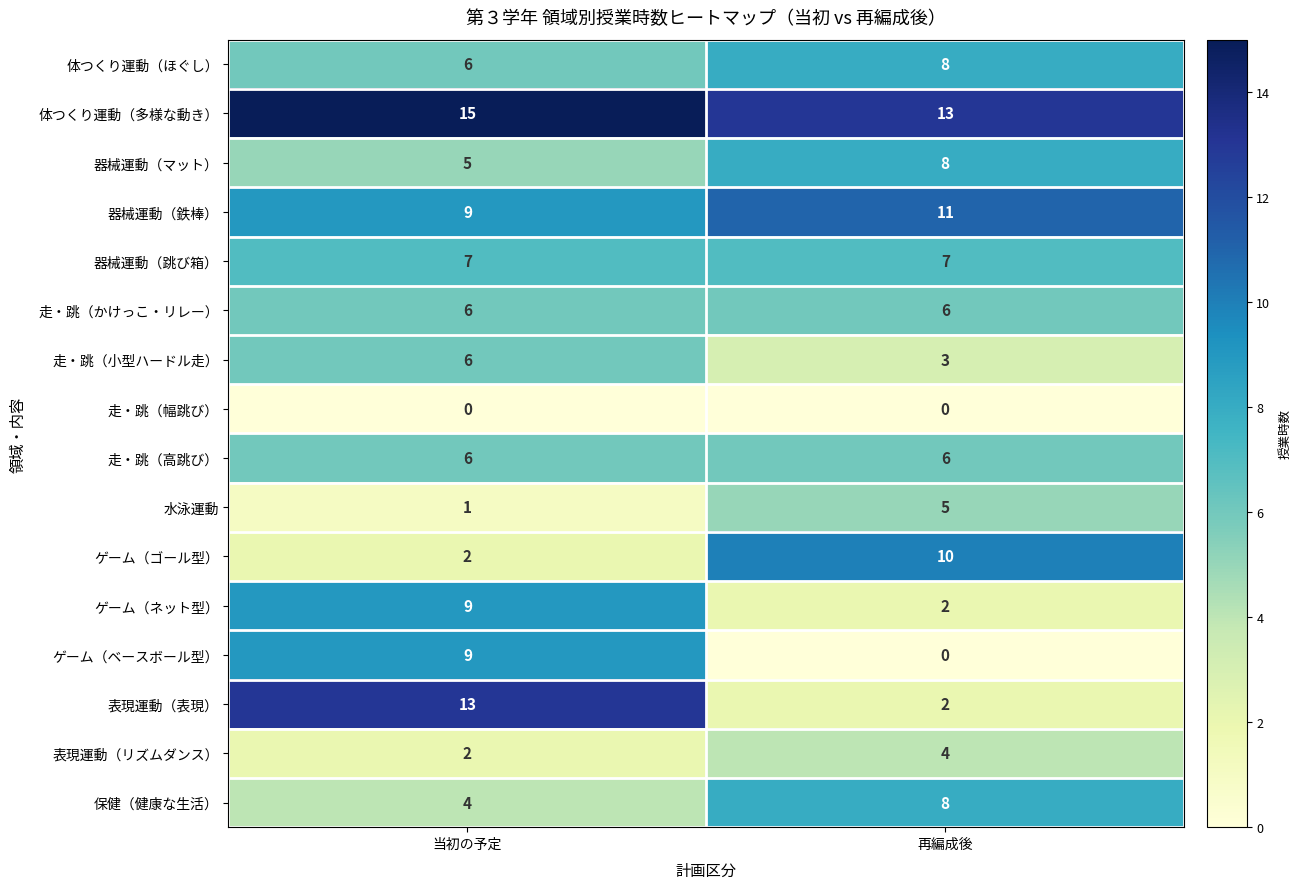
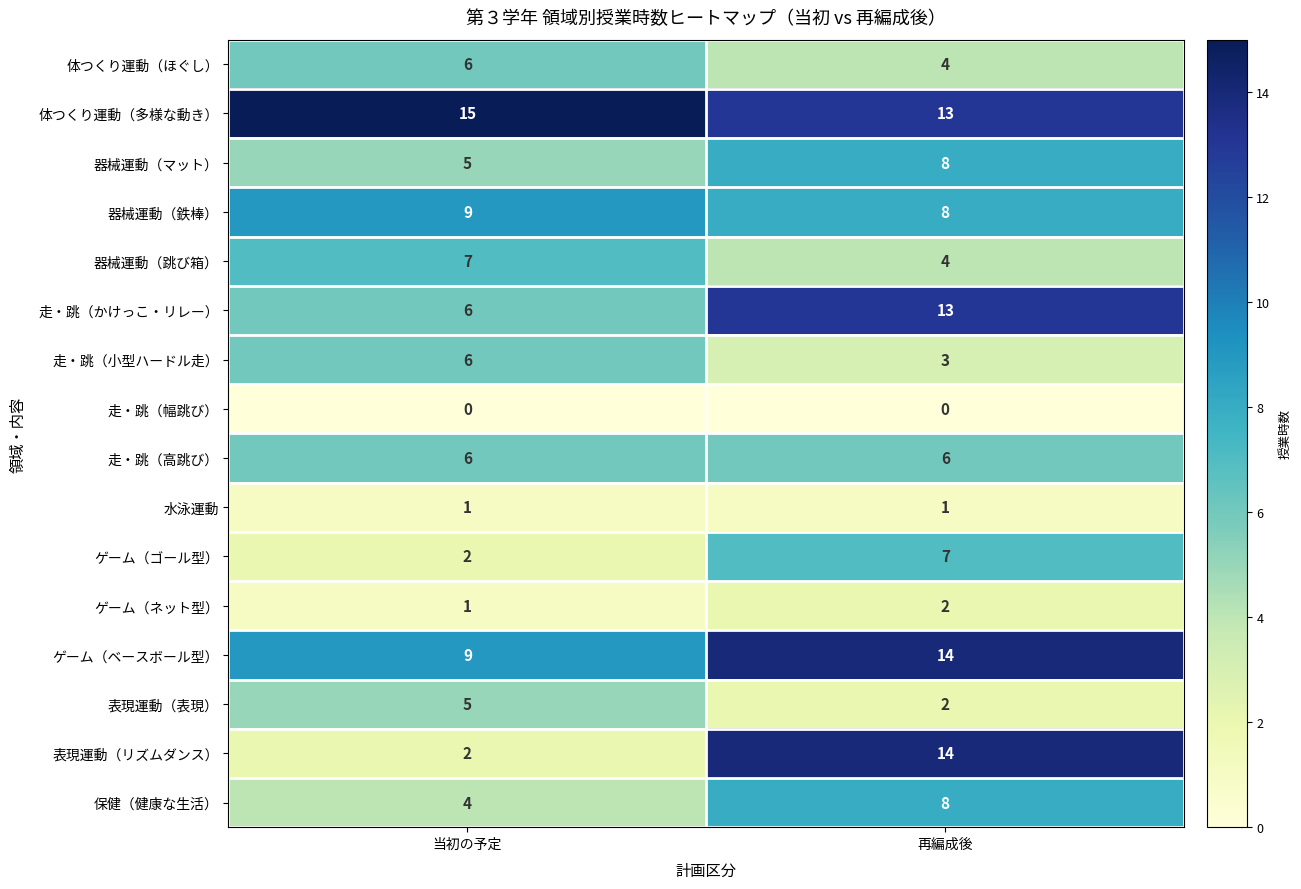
体つくり運動（ほぐし）, 再編成後: 8 -> 4
器械運動（鉄棒）, 再編成後: 11 -> 8
器械運動（跳び箱）, 再編成後: 7 -> 4
走・跳（かけっこ・リレー）, 再編成後: 6 -> 13
水泳運動, 再編成後: 5 -> 1
ゲーム（ゴール型）, 再編成後: 10 -> 7
ゲーム（ネット型）, 当初の予定: 9 -> 1
ゲーム（ベースボール型）, 再編成後: 0 -> 14
表現運動（表現）, 当初の予定: 13 -> 5
表現運動（リズムダンス）, 再編成後: 4 -> 14
